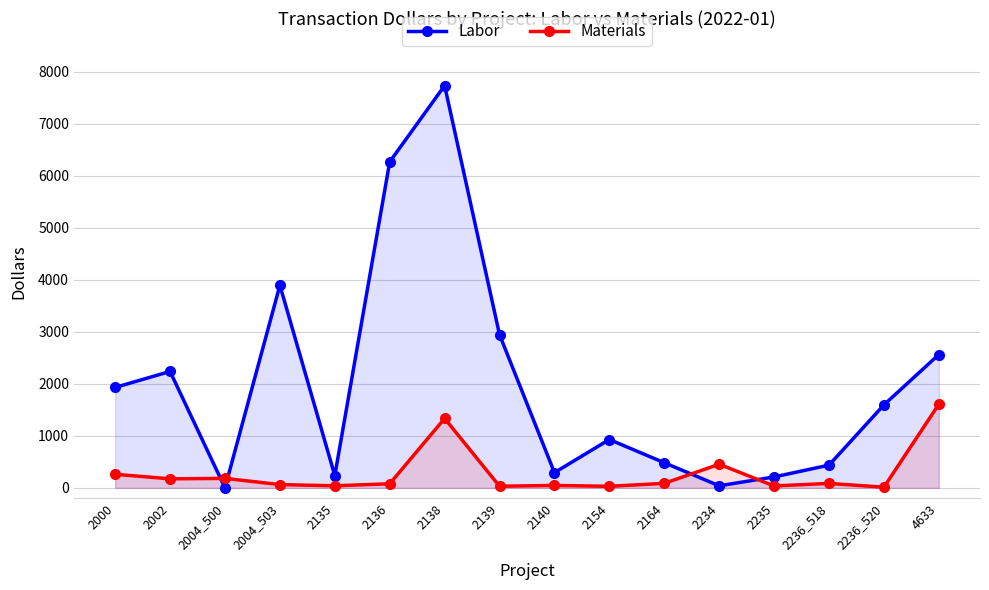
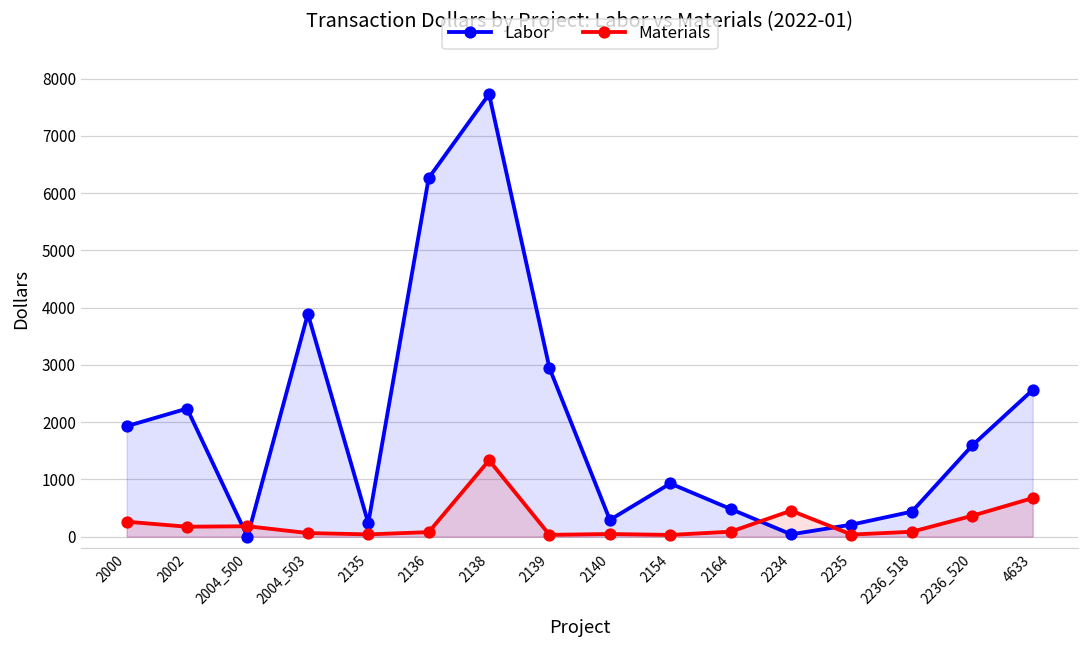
Materials, 2236_520: 0 -> 400
Materials, 4633: 1600 -> 700
